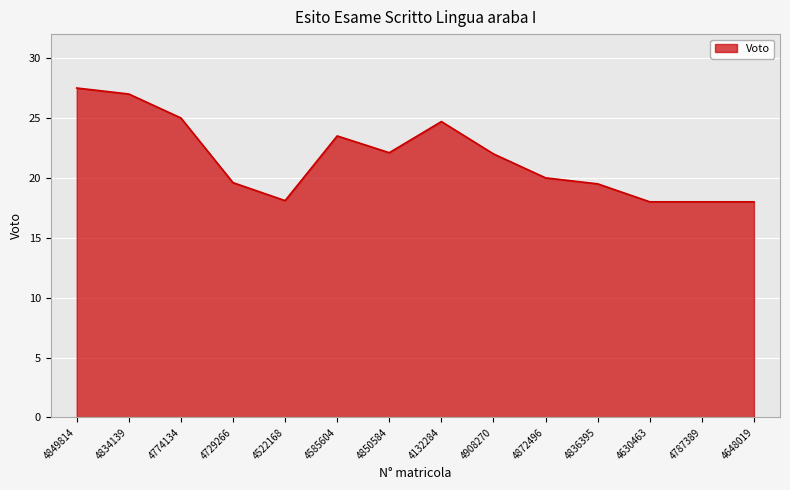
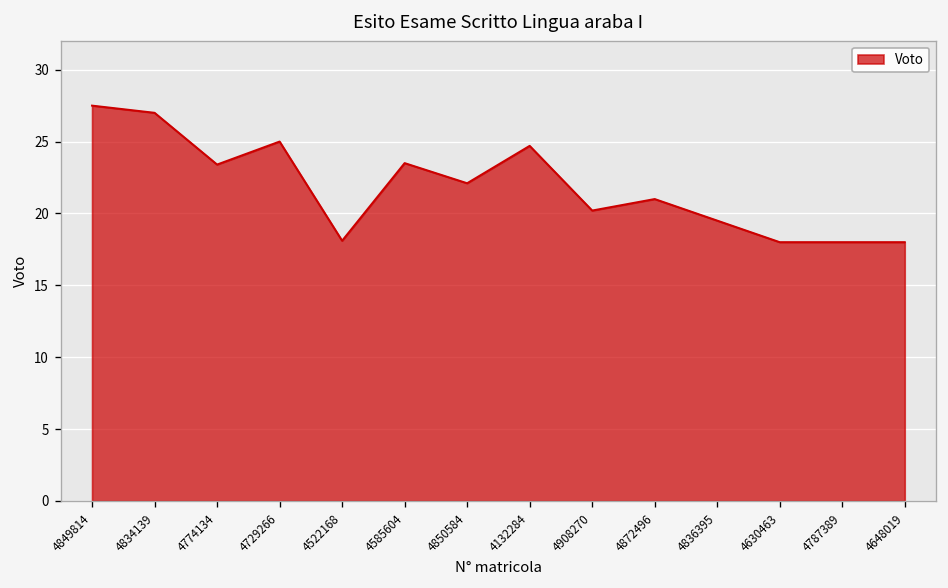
4774134: 25.0 -> 23.4
4729266: 19.6 -> 25.0
4908270: 22.0 -> 20.2
4872496: 20 -> 21
